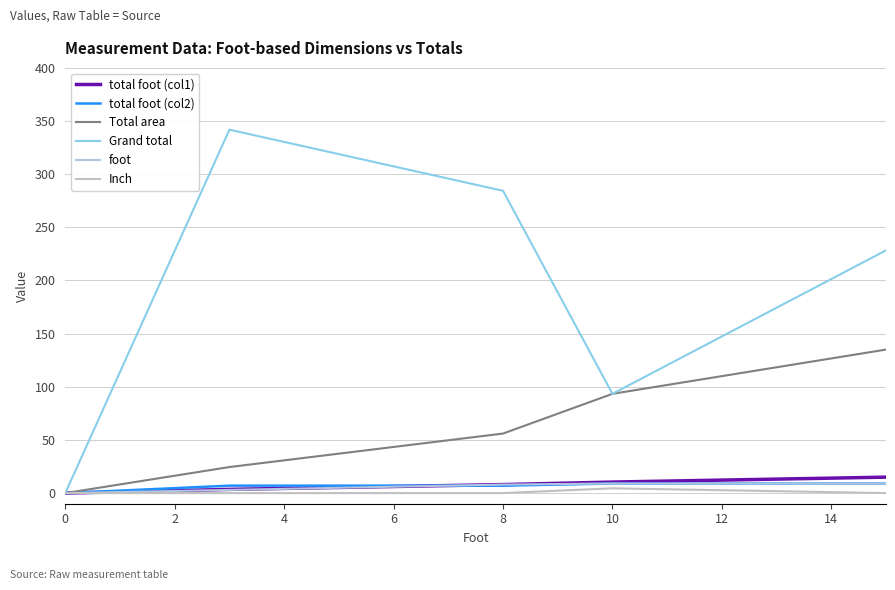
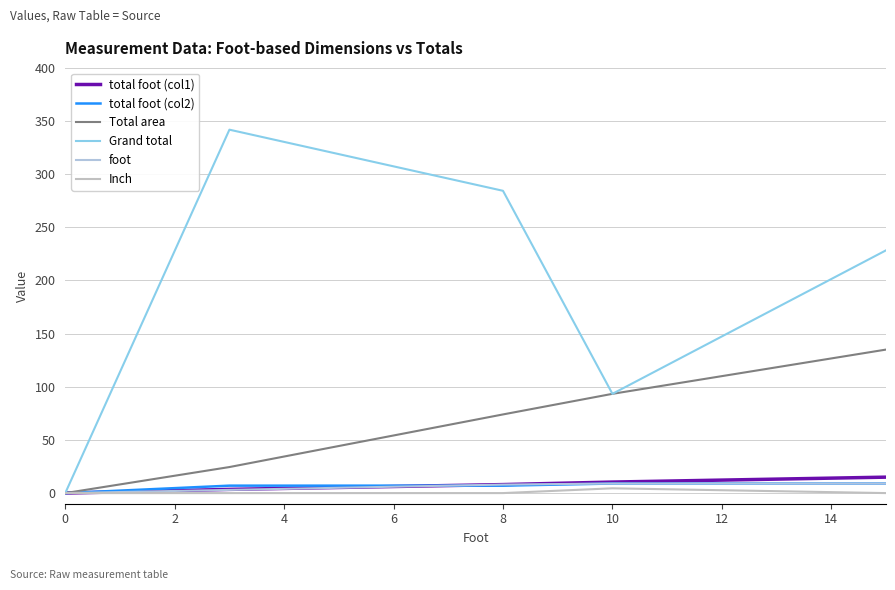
Total area, 8: 56 -> 74
